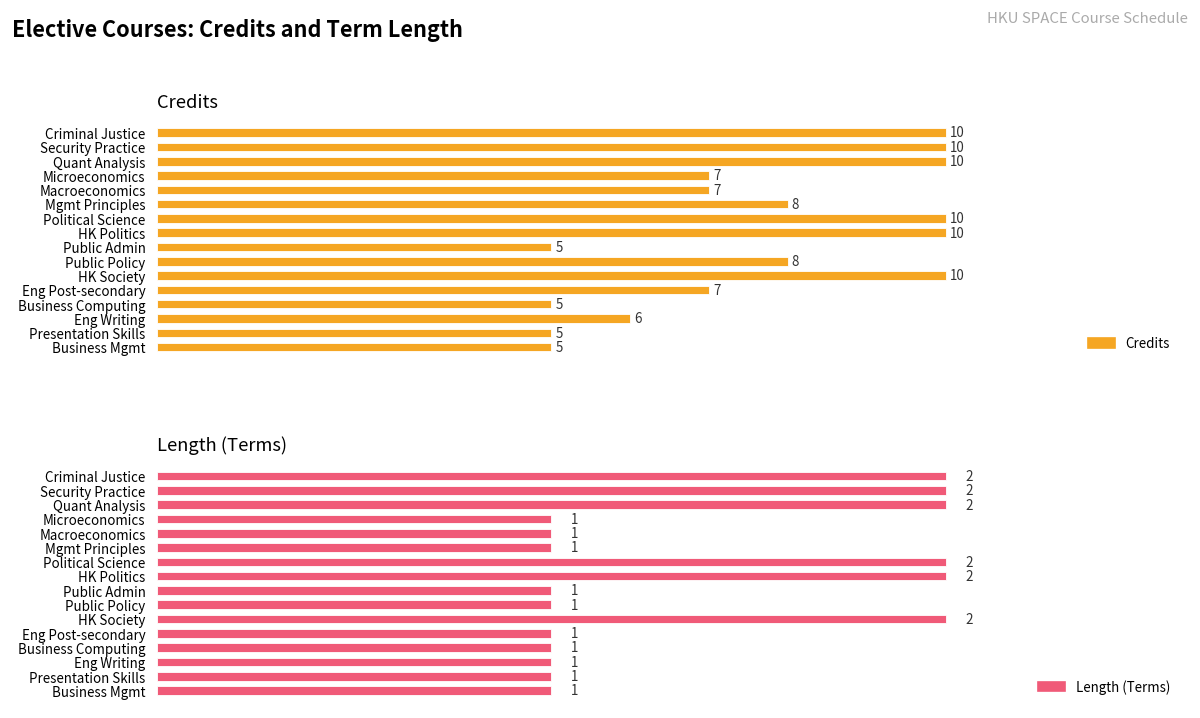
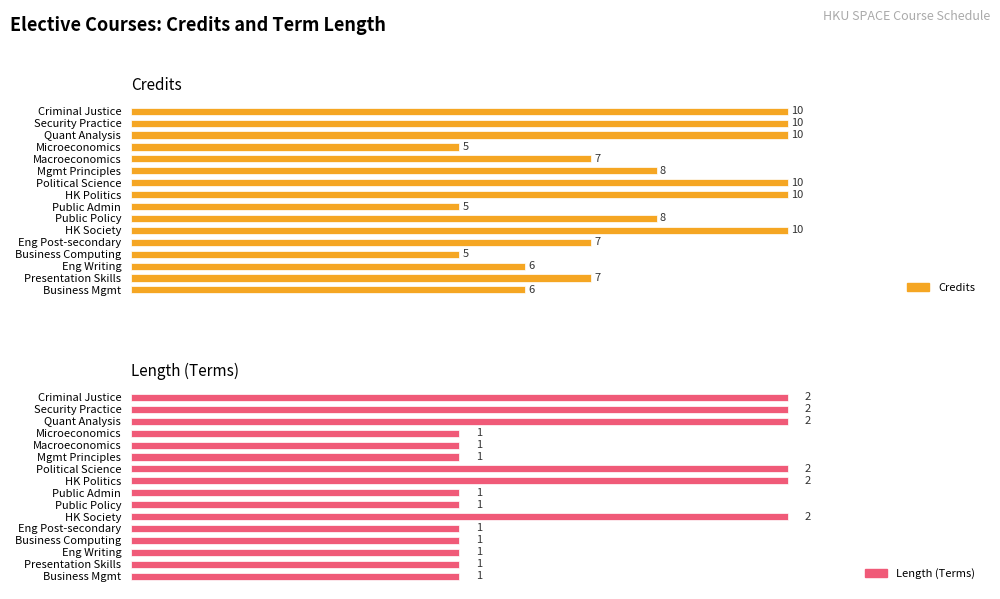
Credits, Microeconomics: 7 -> 5
Credits, Presentation Skills: 5 -> 7
Credits, Business Mgmt: 5 -> 6
